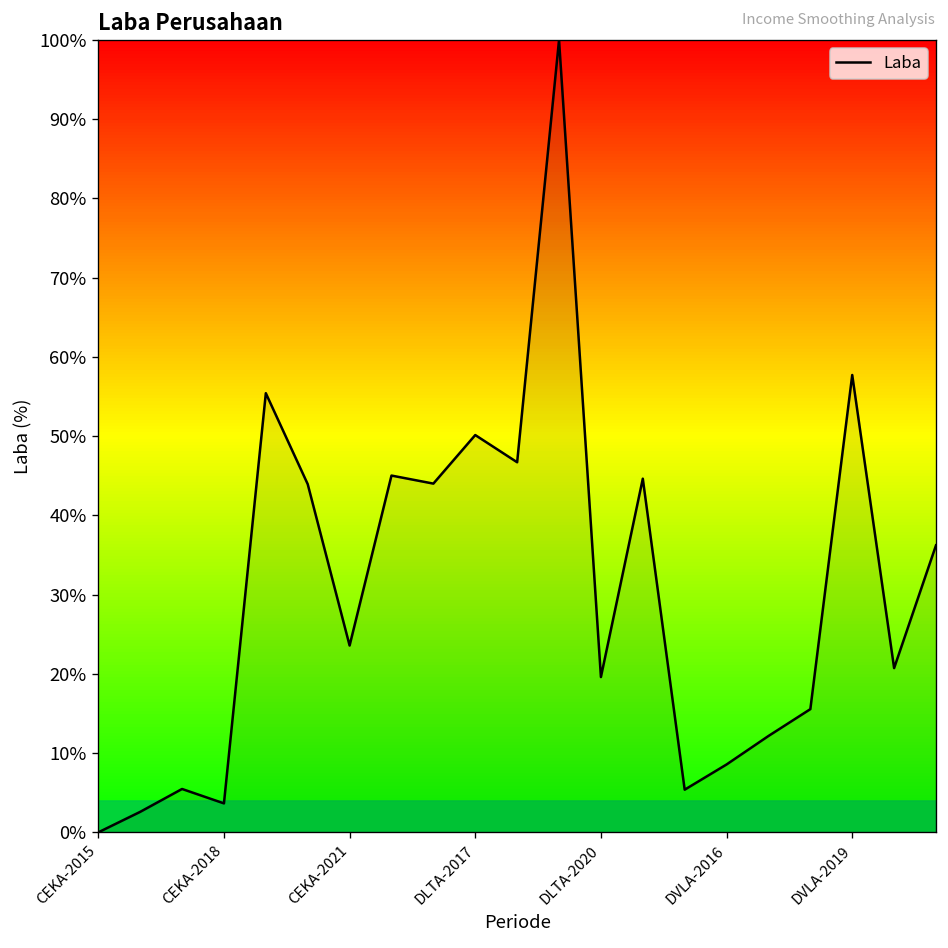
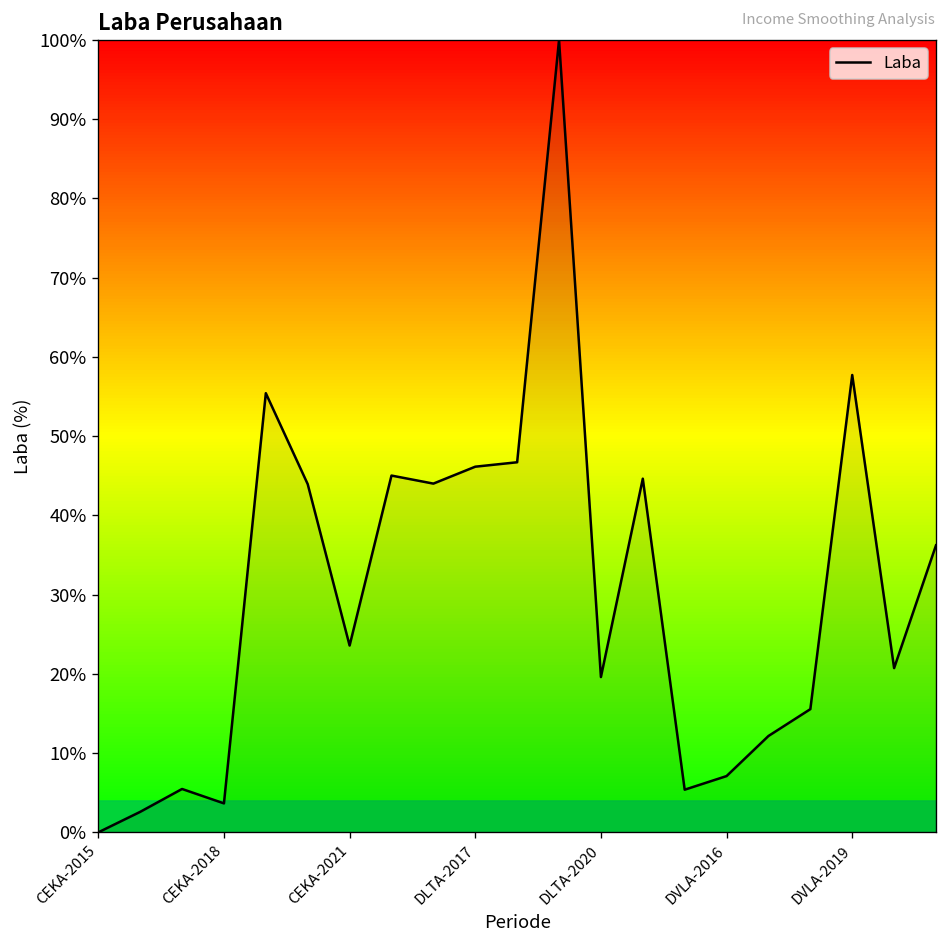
DLTA-2017: 50% -> 46%
DVLA-2016: 9% -> 7%
